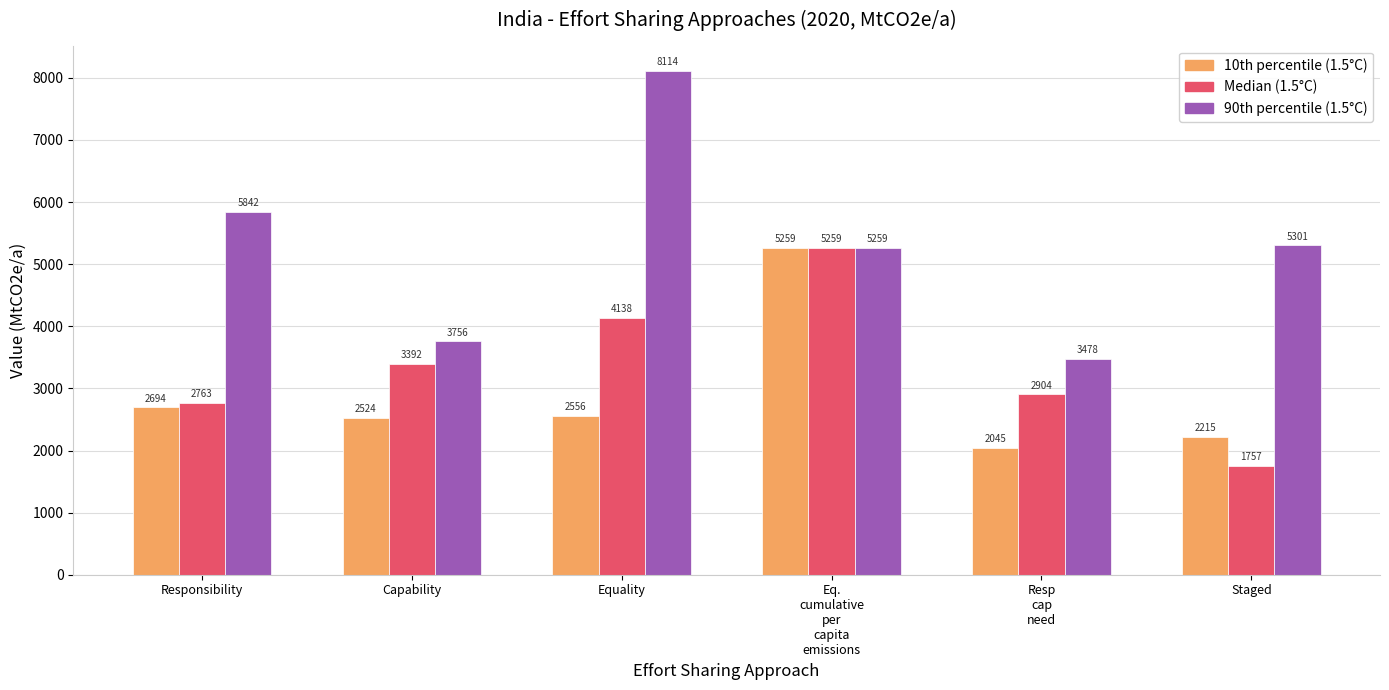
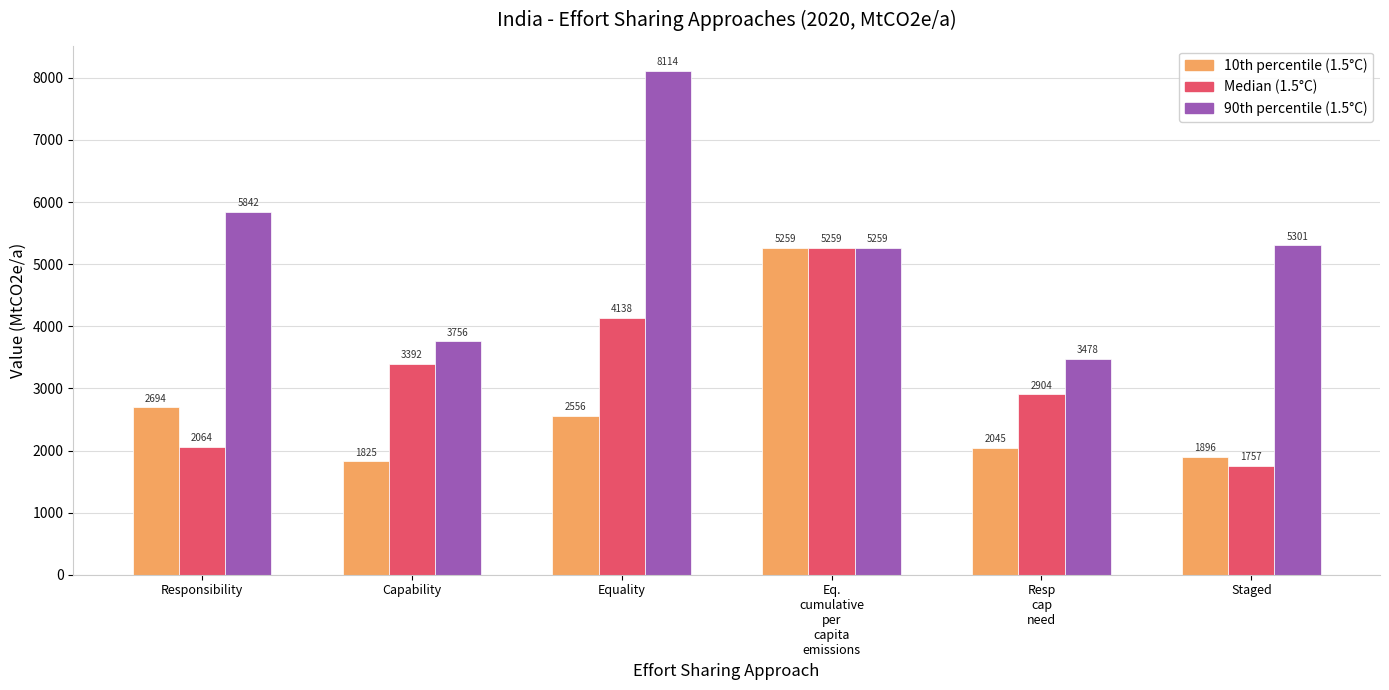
Median (1.5°C), Responsibility: 2763 -> 2064
10th percentile (1.5°C), Capability: 2524 -> 1825
10th percentile (1.5°C), Staged: 2215 -> 1896
